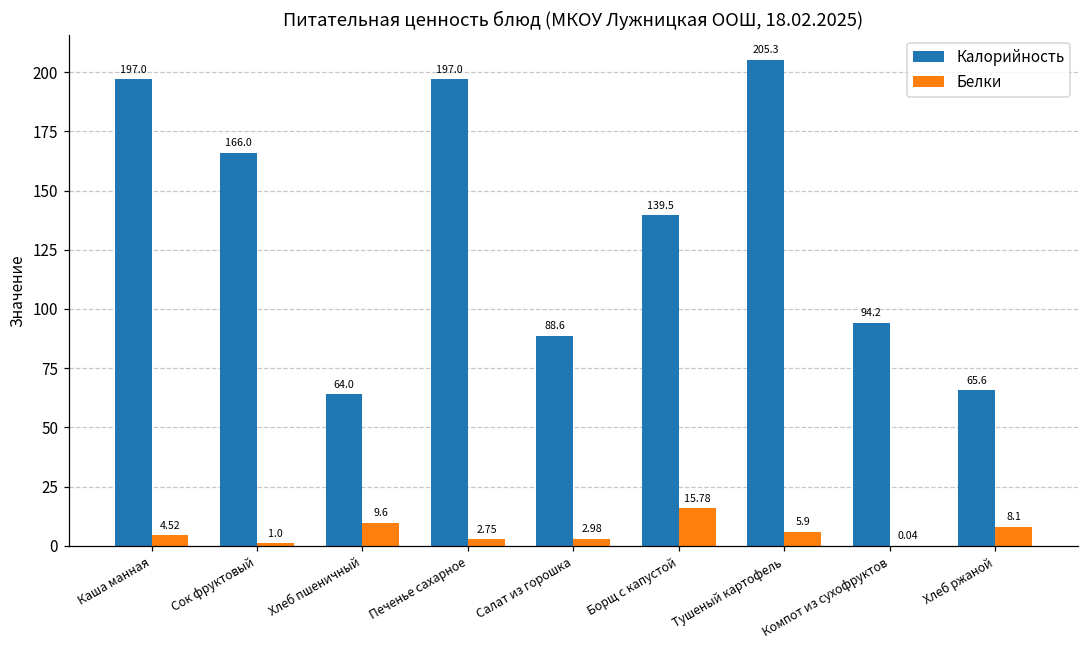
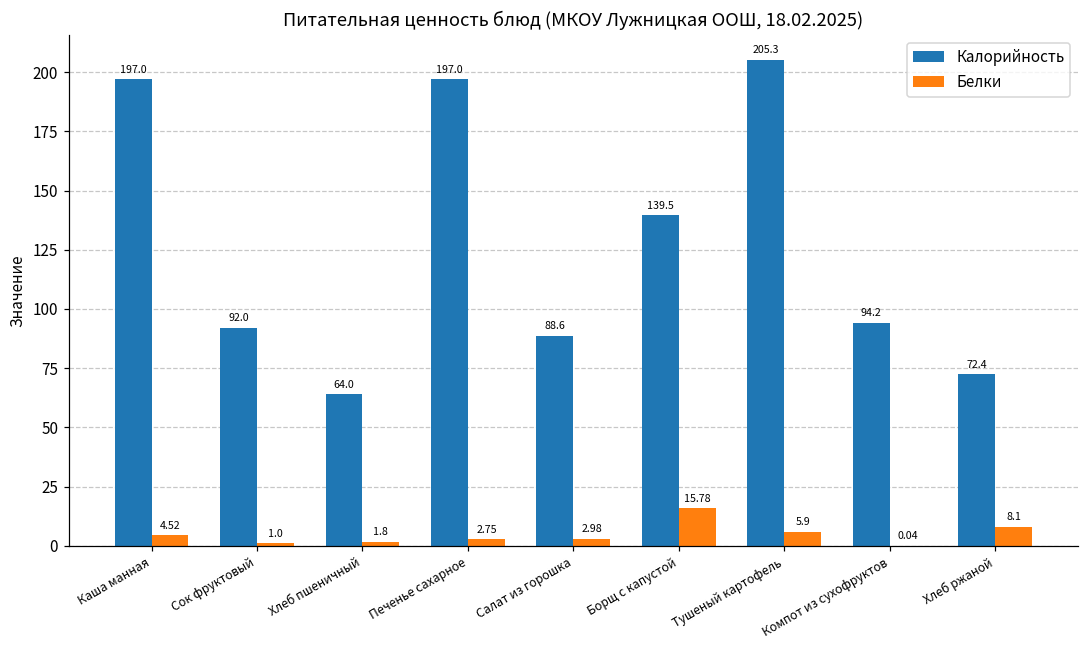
Калорийность, Сок фруктовый: 166.0 -> 92.0
Белки, Хлеб пшеничный: 9.6 -> 1.8
Калорийность, Хлеб ржаной: 65.6 -> 72.4
